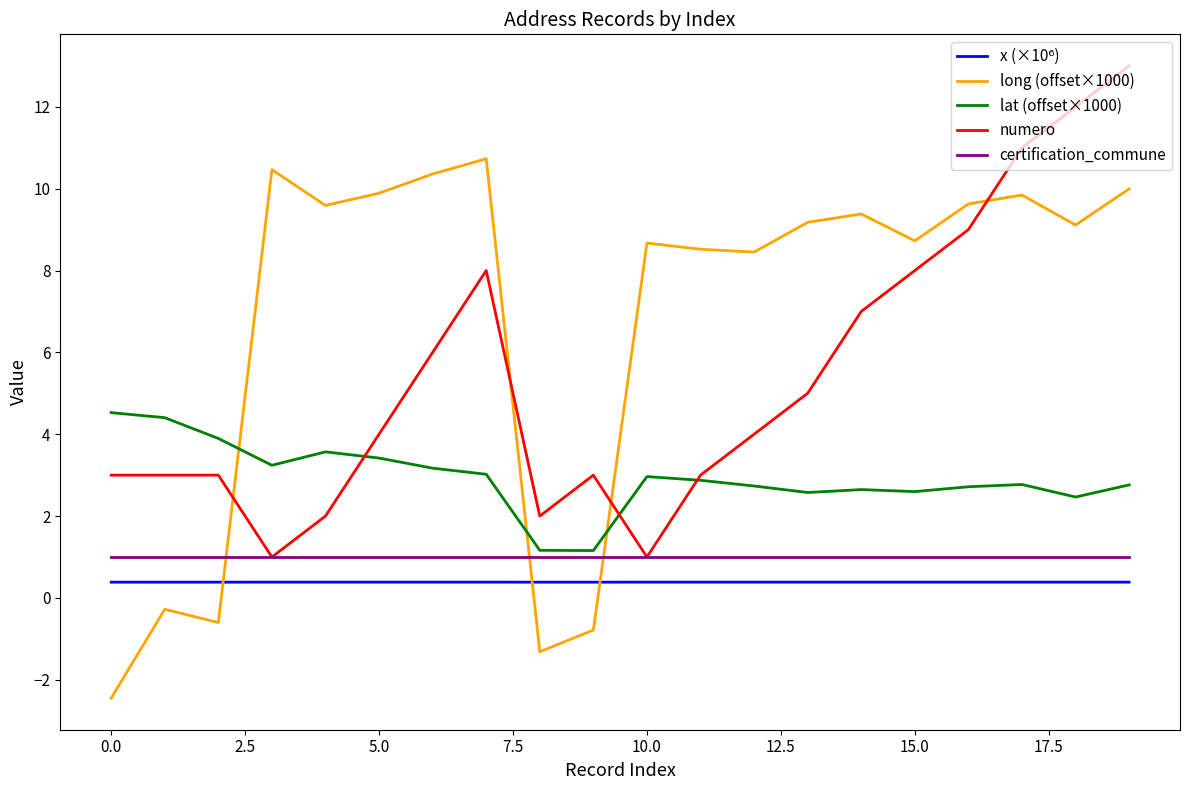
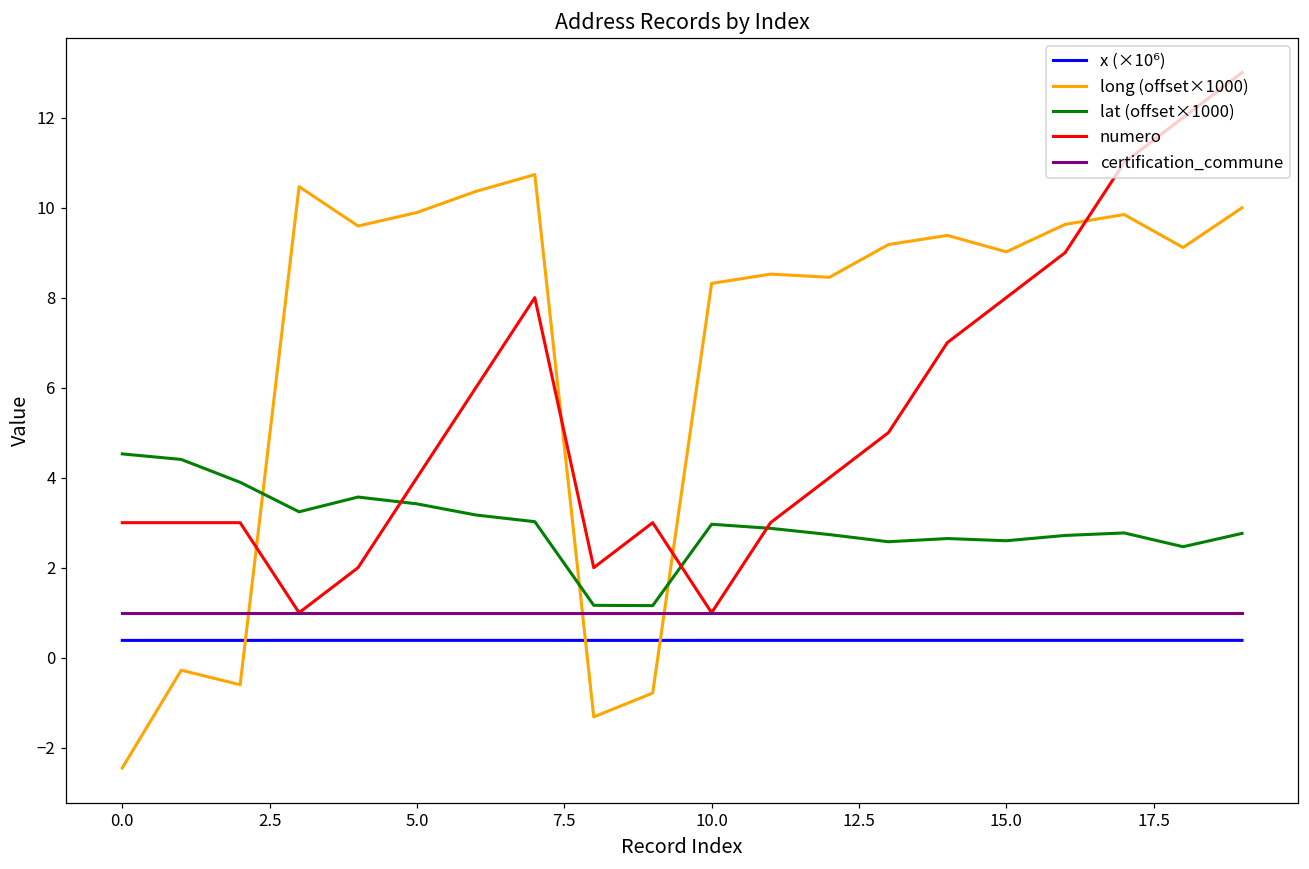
long (offset×1000), 10.0: 8.7 -> 8.3
long (offset×1000), 15.0: 8.7 -> 9.0
